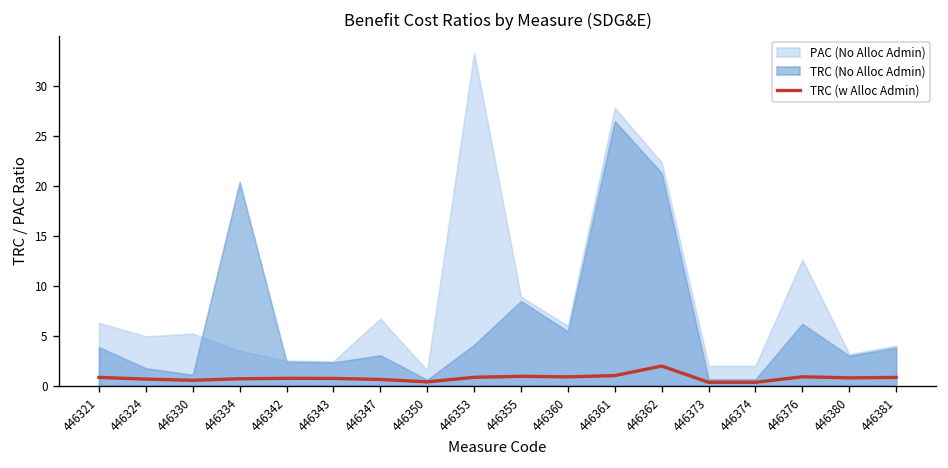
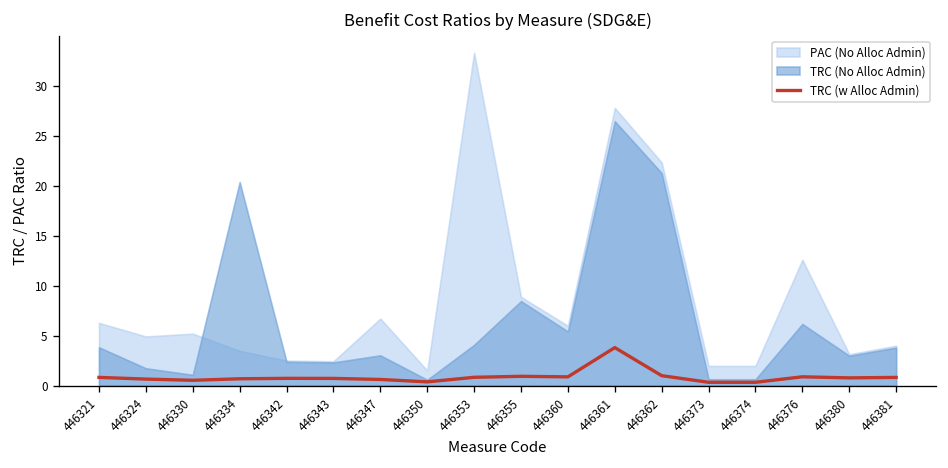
TRC (w Alloc Admin), 446361: 1 -> 4
TRC (w Alloc Admin), 446362: 2 -> 1
